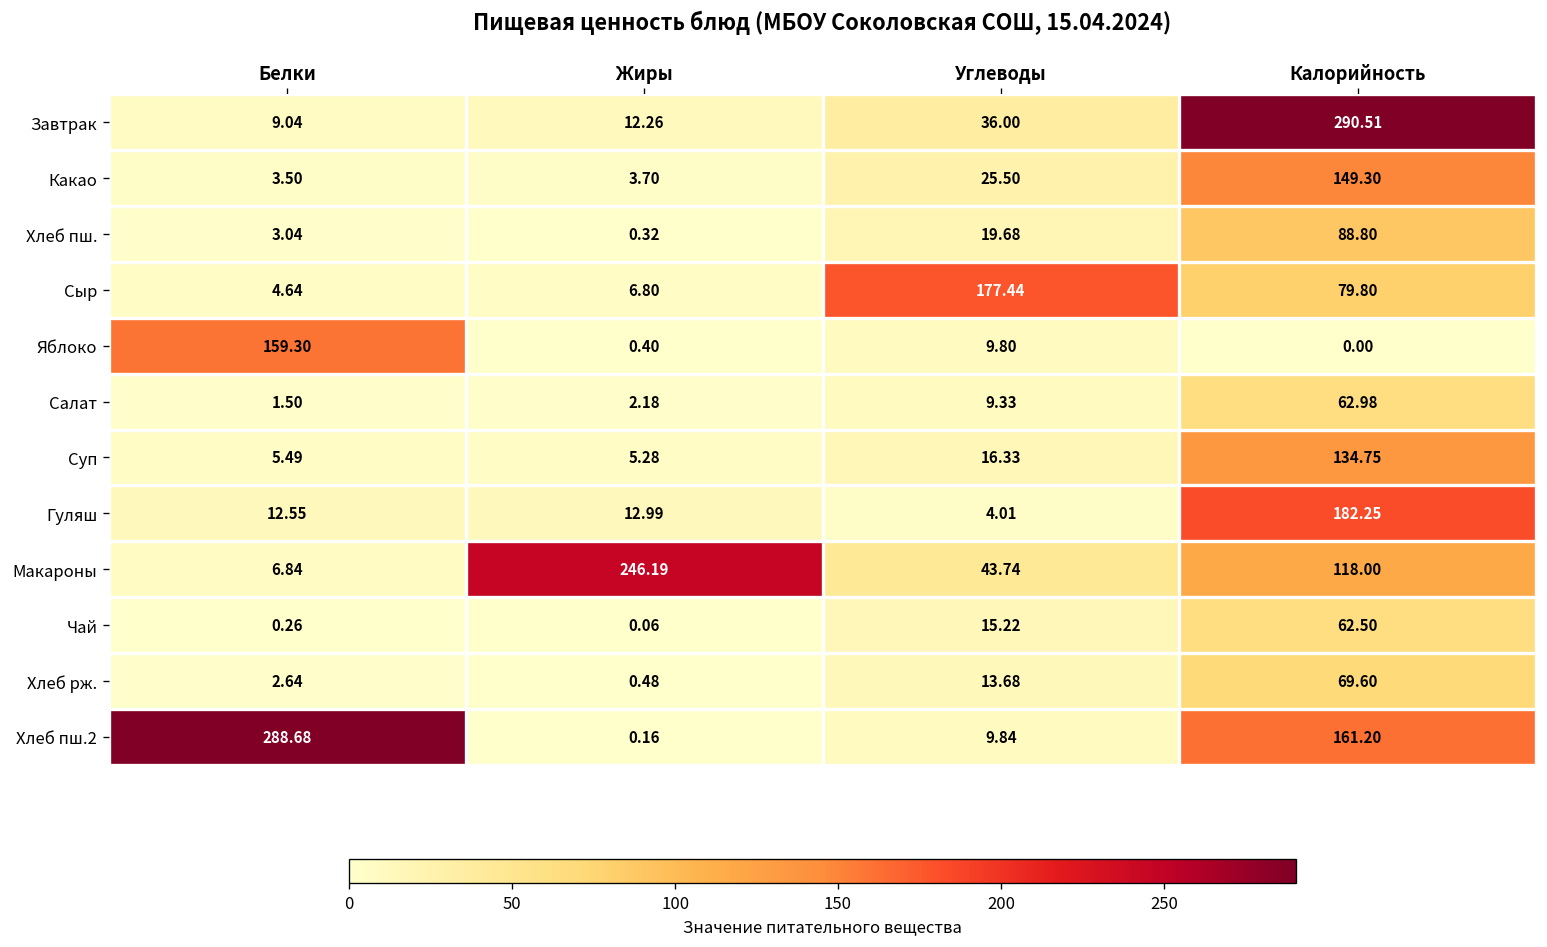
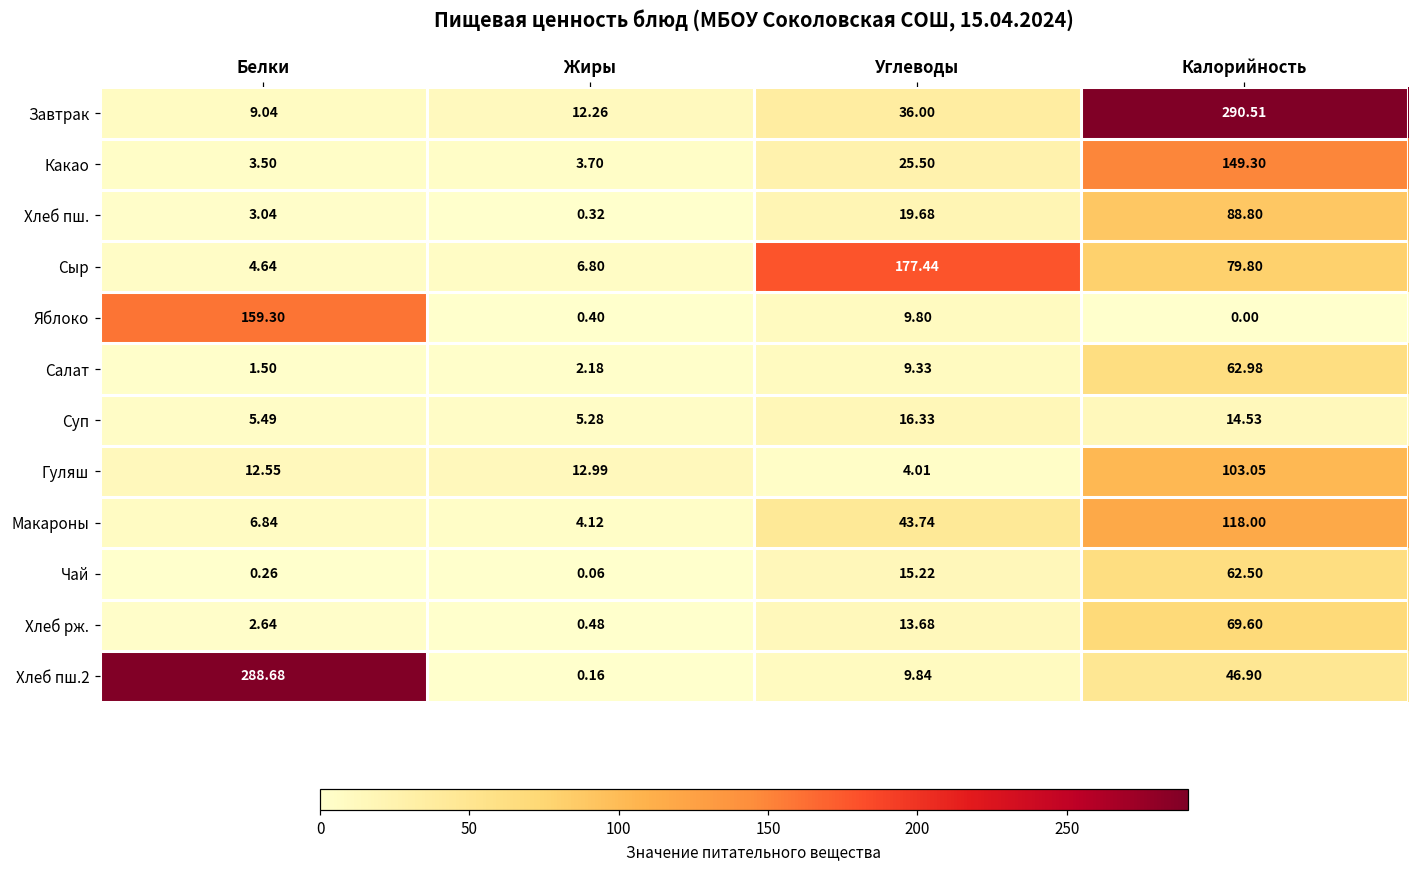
Суп, Калорийность: 134.75 -> 14.53
Гуляш, Калорийность: 182.25 -> 103.05
Макароны, Жиры: 246.19 -> 4.12
Хлеб пш.2, Калорийность: 161.20 -> 46.90
